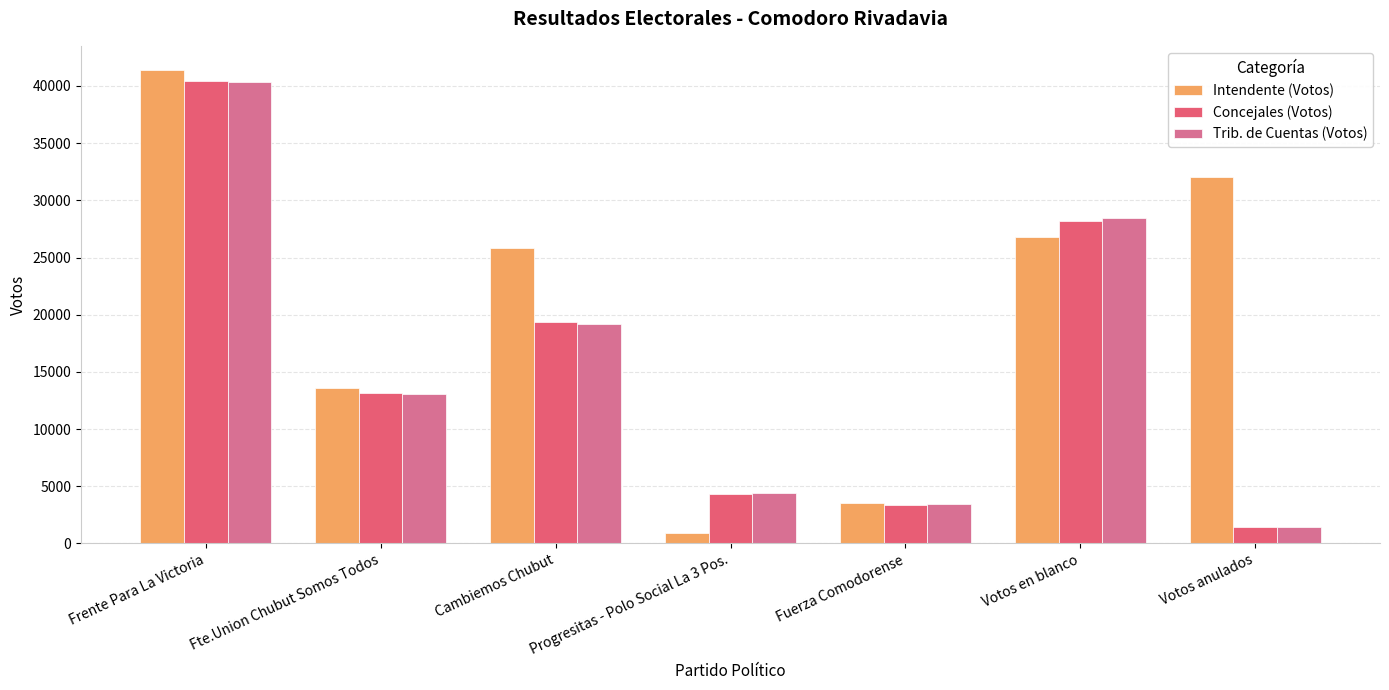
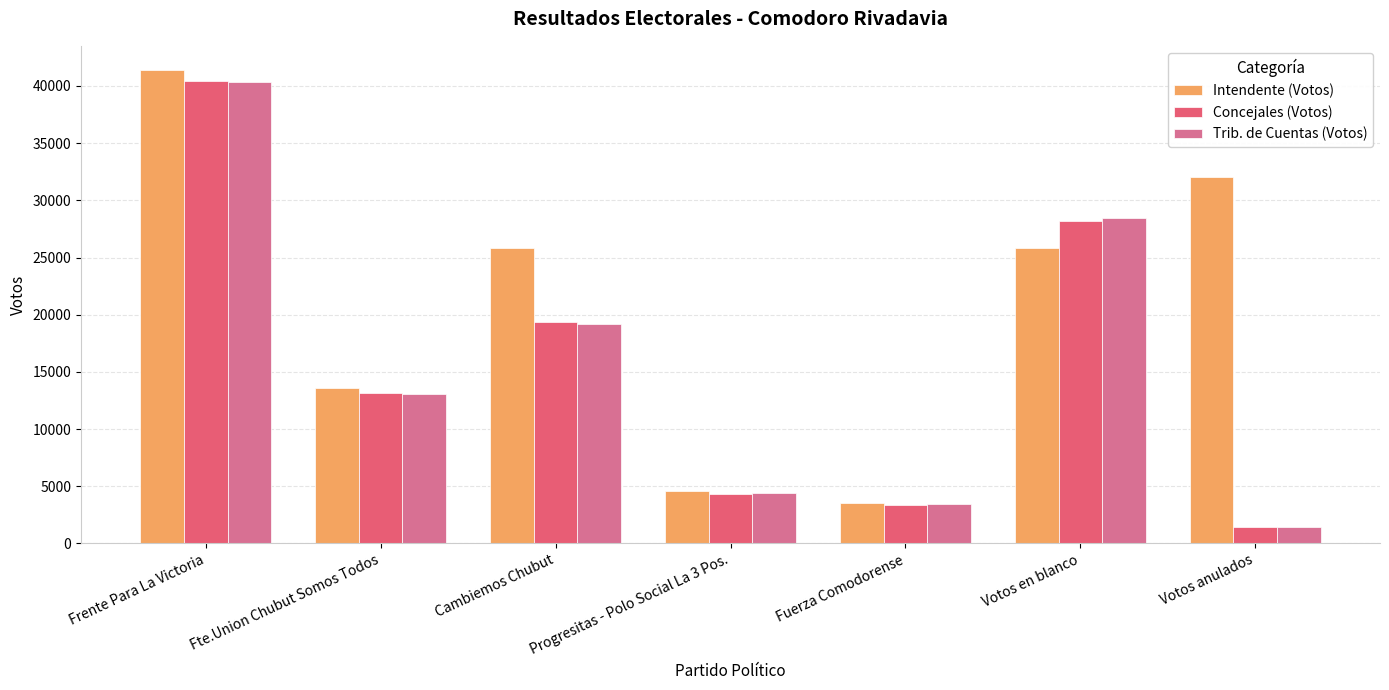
Intendente (Votos), Progresitas - Polo Social La 3 Pos.: 900 -> 4600
Intendente (Votos), Votos en blanco: 26800 -> 25800
